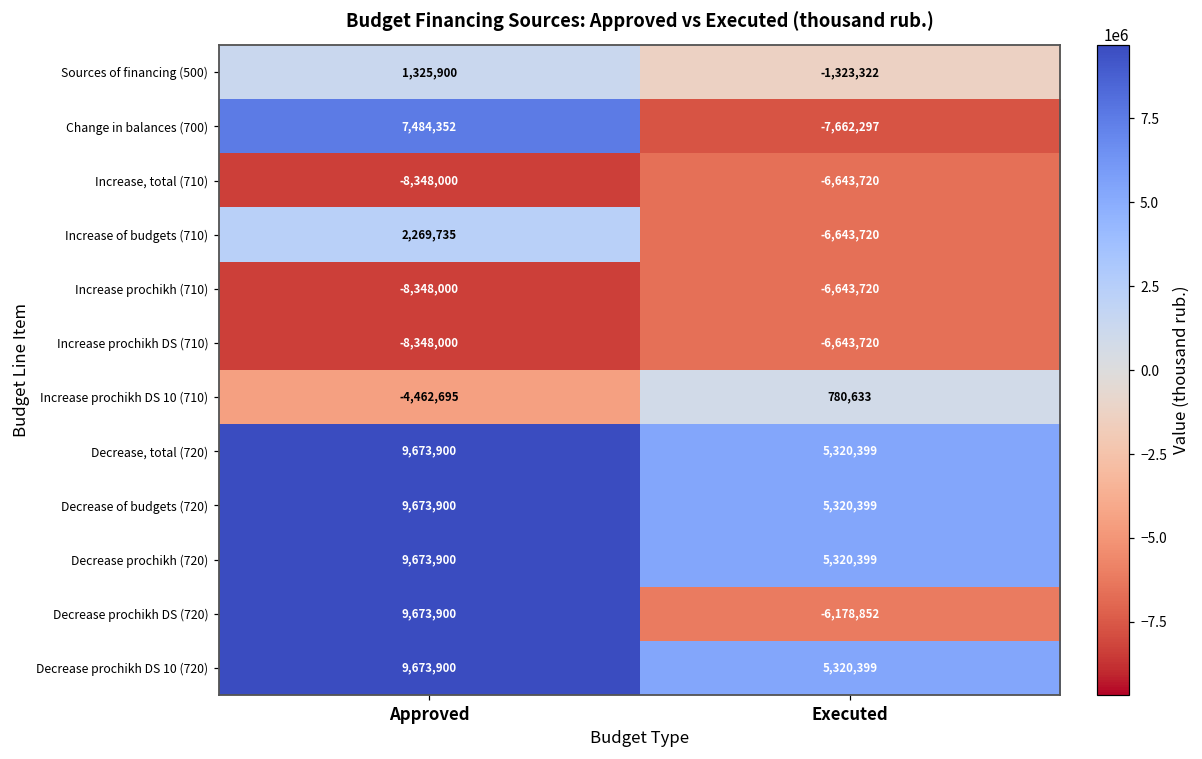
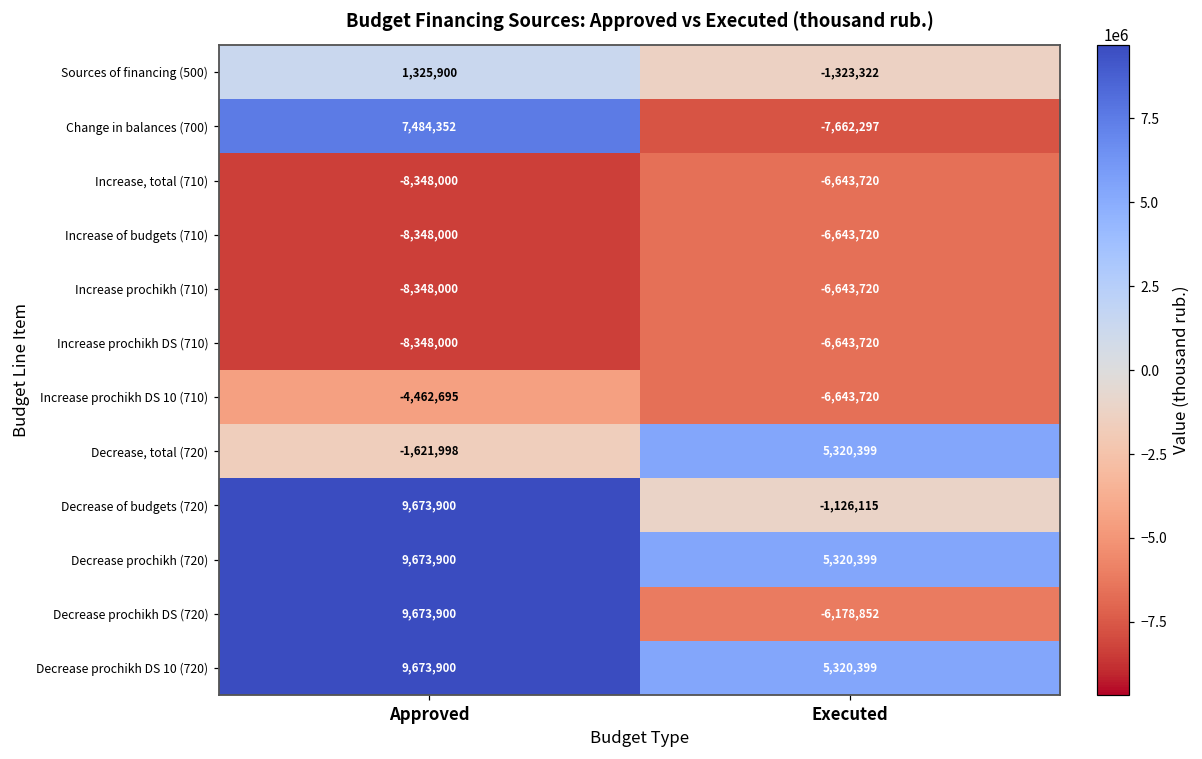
Increase of budgets (710), Approved: 2,269,735 -> -8,348,000
Increase prochikh DS 10 (710), Executed: 780,633 -> -6,643,720
Decrease, total (720), Approved: 9,673,900 -> -1,621,998
Decrease of budgets (720), Executed: 5,320,399 -> -1,126,115
